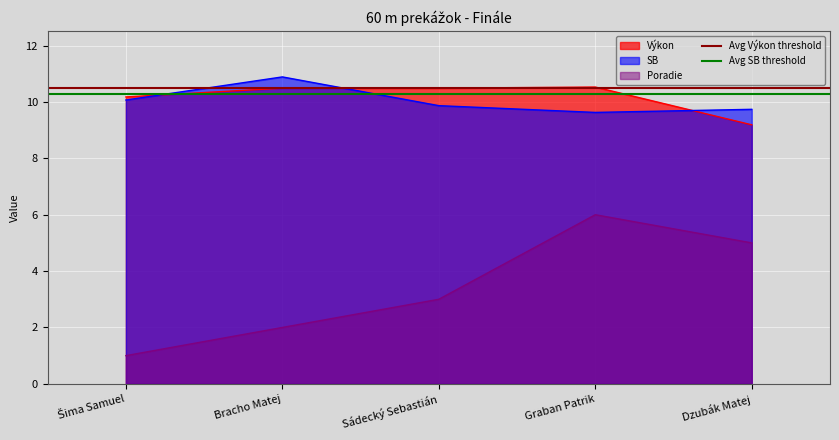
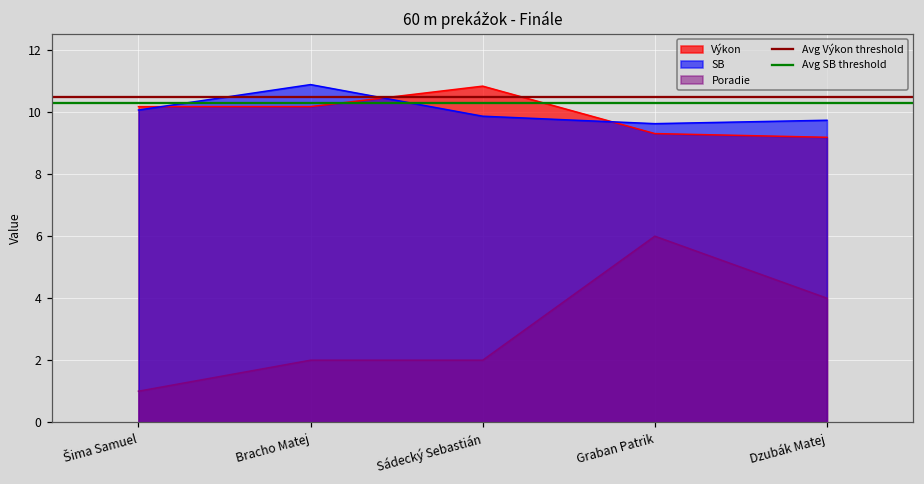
Výkon, Bracho Matej: 10.5 -> 10.2
Výkon, Sádecký Sebastián: 10.5 -> 10.8
Poradie, Sádecký Sebastián: 3 -> 2
Výkon, Graban Patrik: 10.5 -> 9.3
Poradie, Dzubák Matej: 5 -> 4
